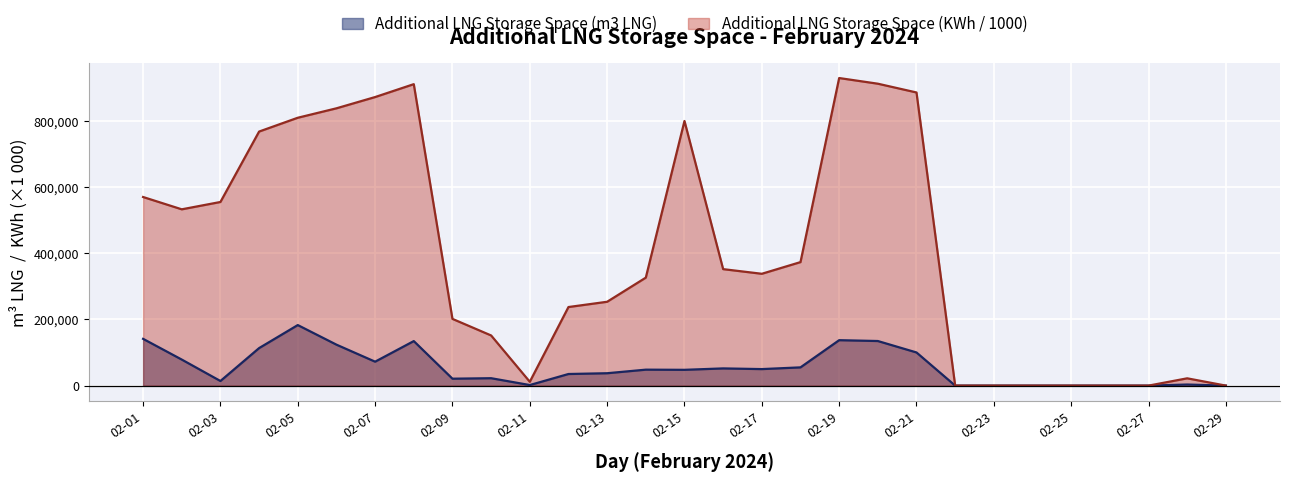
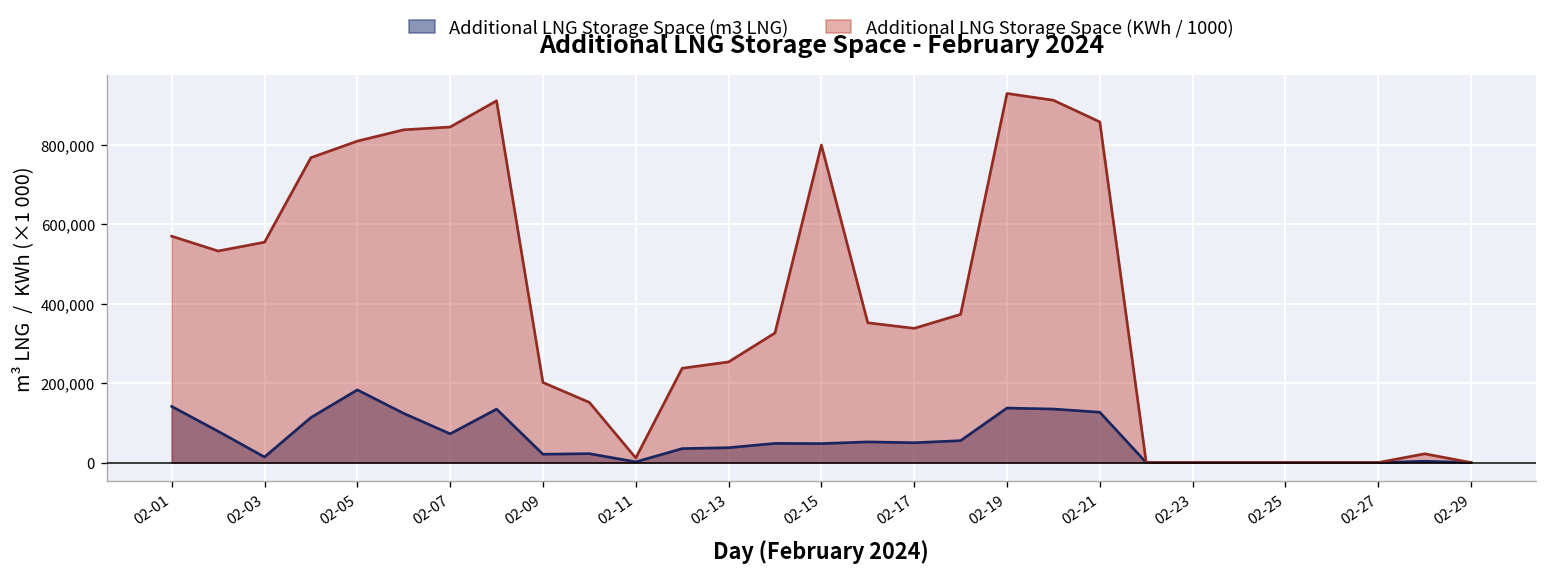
Additional LNG Storage Space (KWh / 1000), 02-07: 870,000 -> 850,000
Additional LNG Storage Space (m3 LNG), 02-21: 100,000 -> 130,000
Additional LNG Storage Space (KWh / 1000), 02-21: 890,000 -> 860,000
